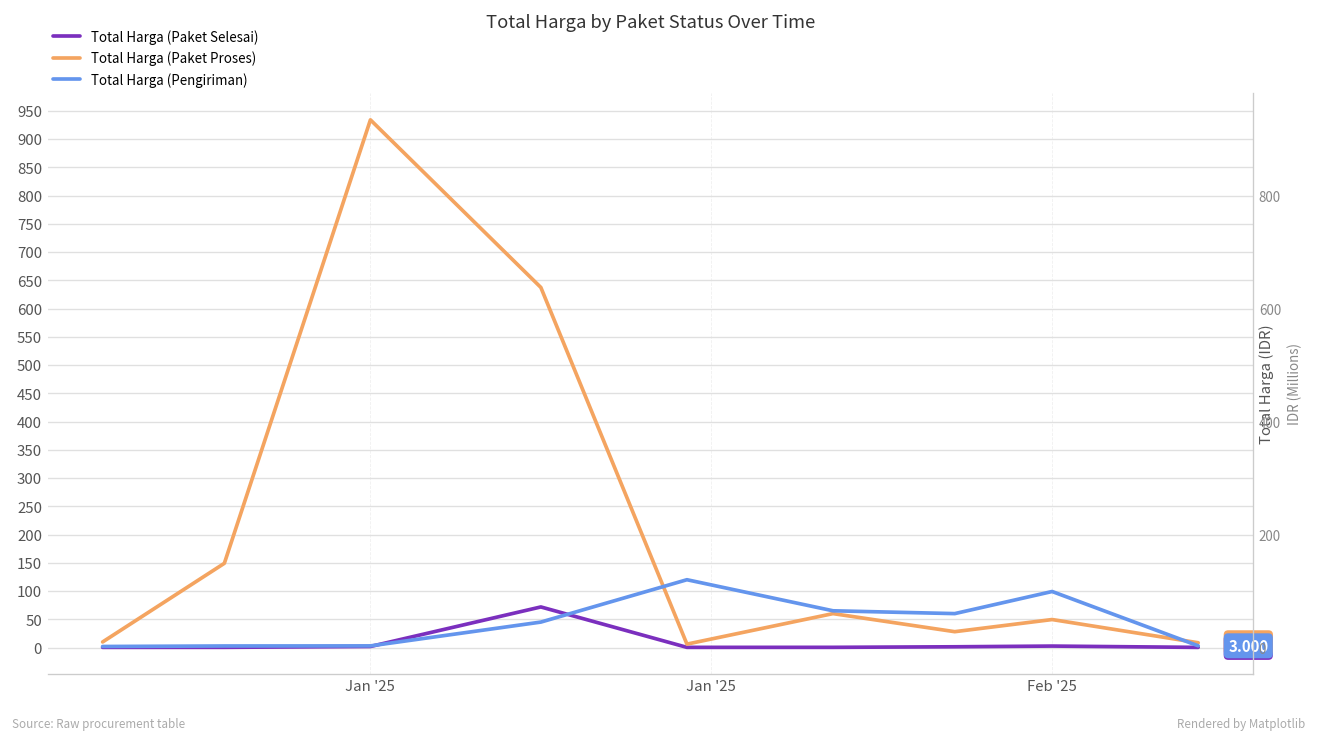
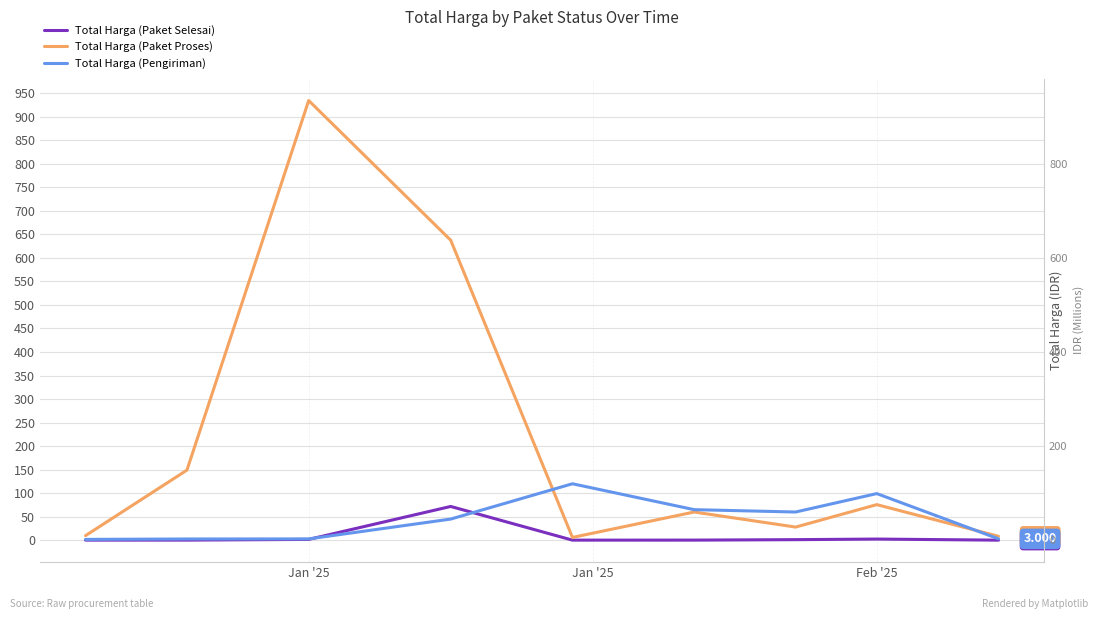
Total Harga (Paket Proses), Feb '25: 50 -> 80
